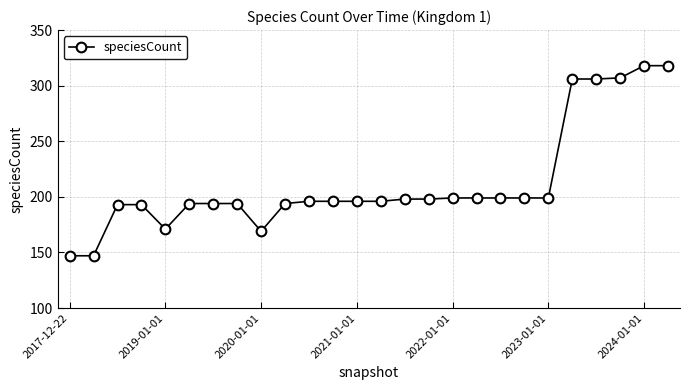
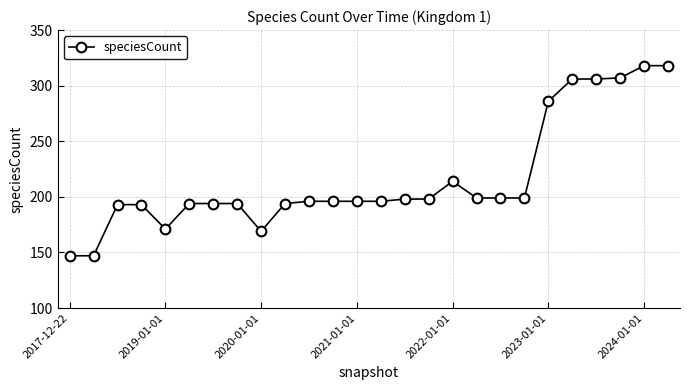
2022-01-01: 199 -> 214
2023-01-01: 199 -> 286
